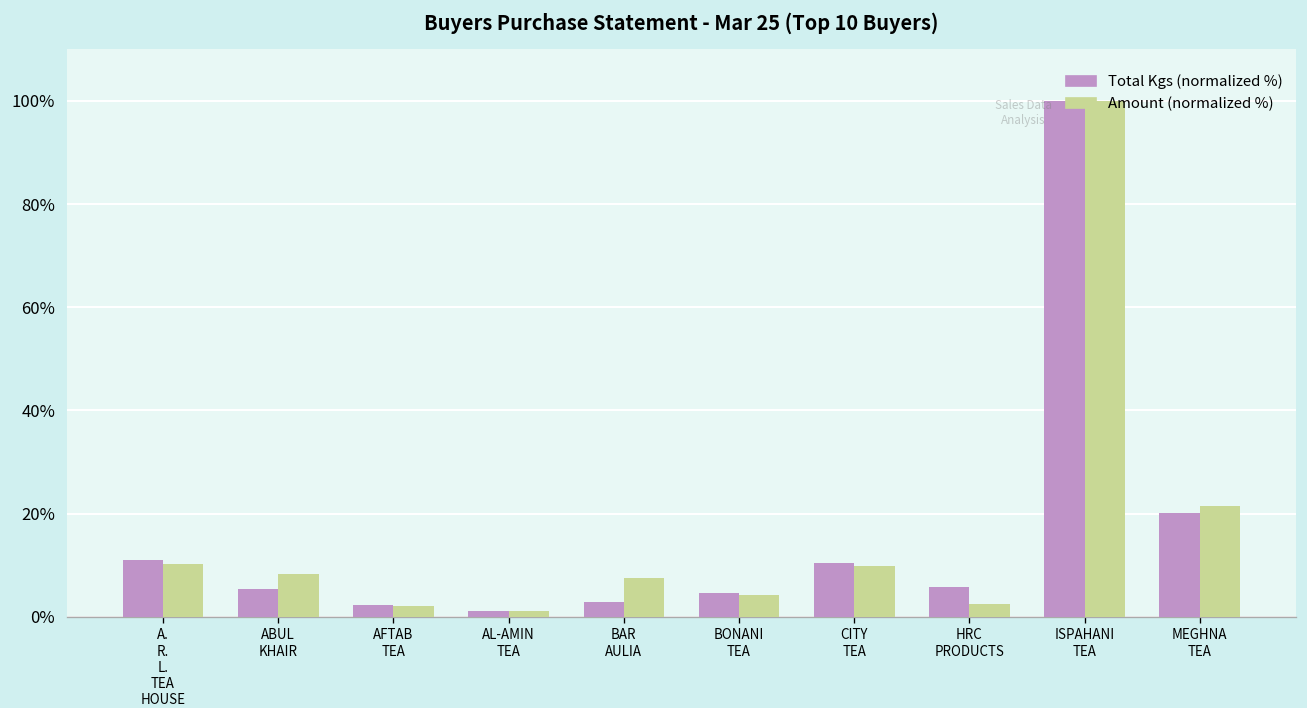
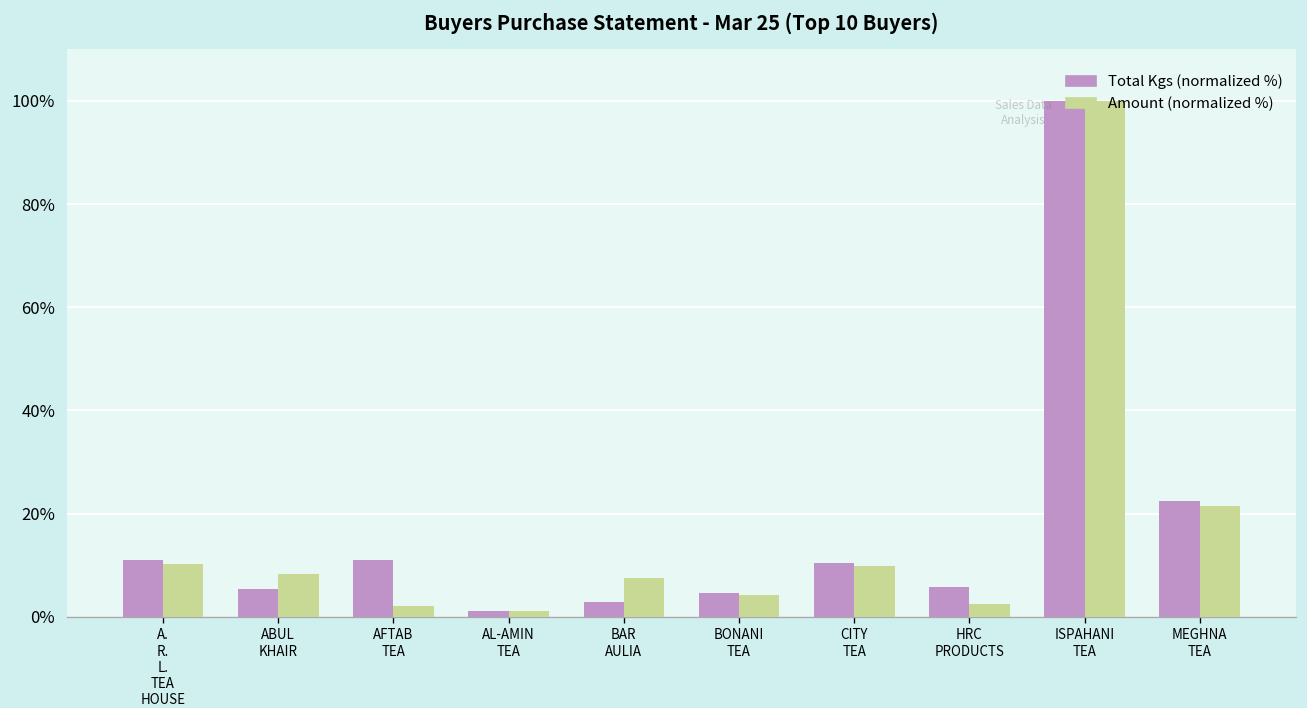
Total Kgs (normalized %), AFTAB TEA: 2% -> 11%
Total Kgs (normalized %), MEGHNA TEA: 20% -> 22%
